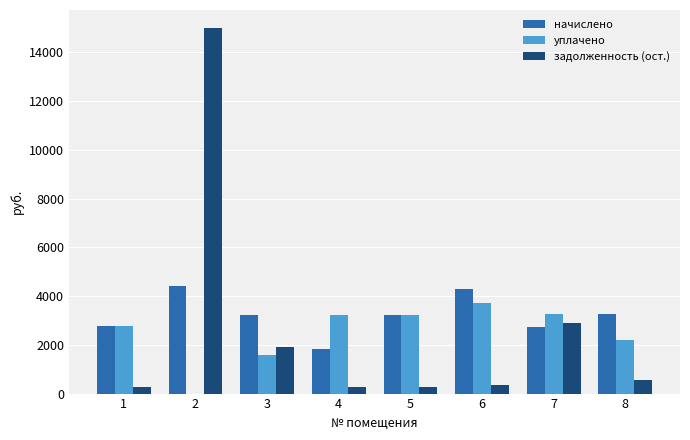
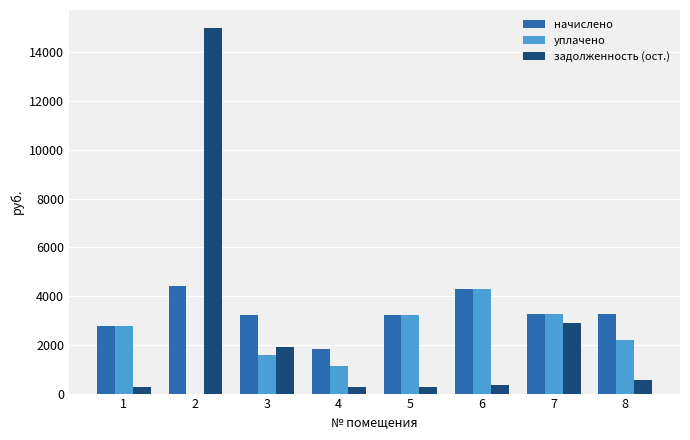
уплачено, 4: 3200 -> 1100
уплачено, 6: 3700 -> 4300
начислено, 7: 2700 -> 3300
